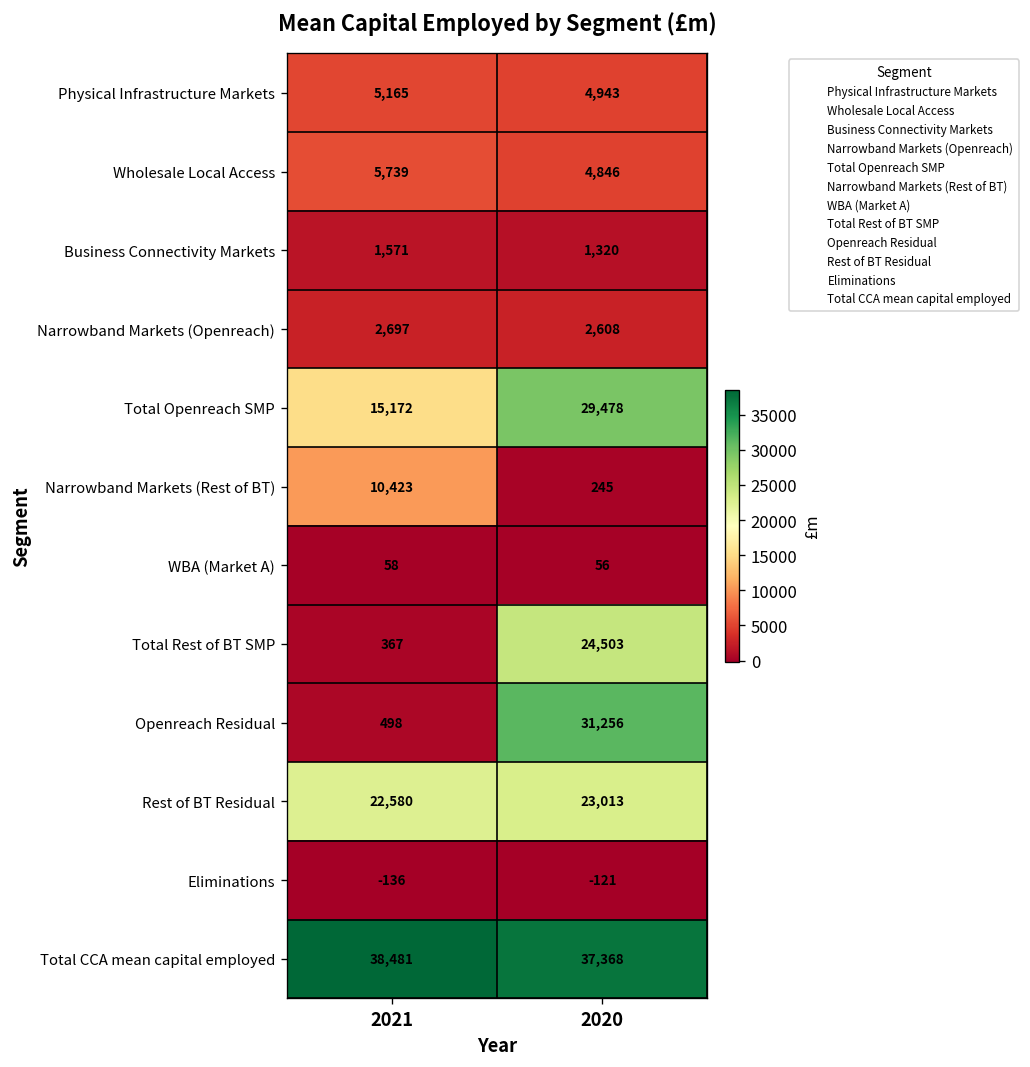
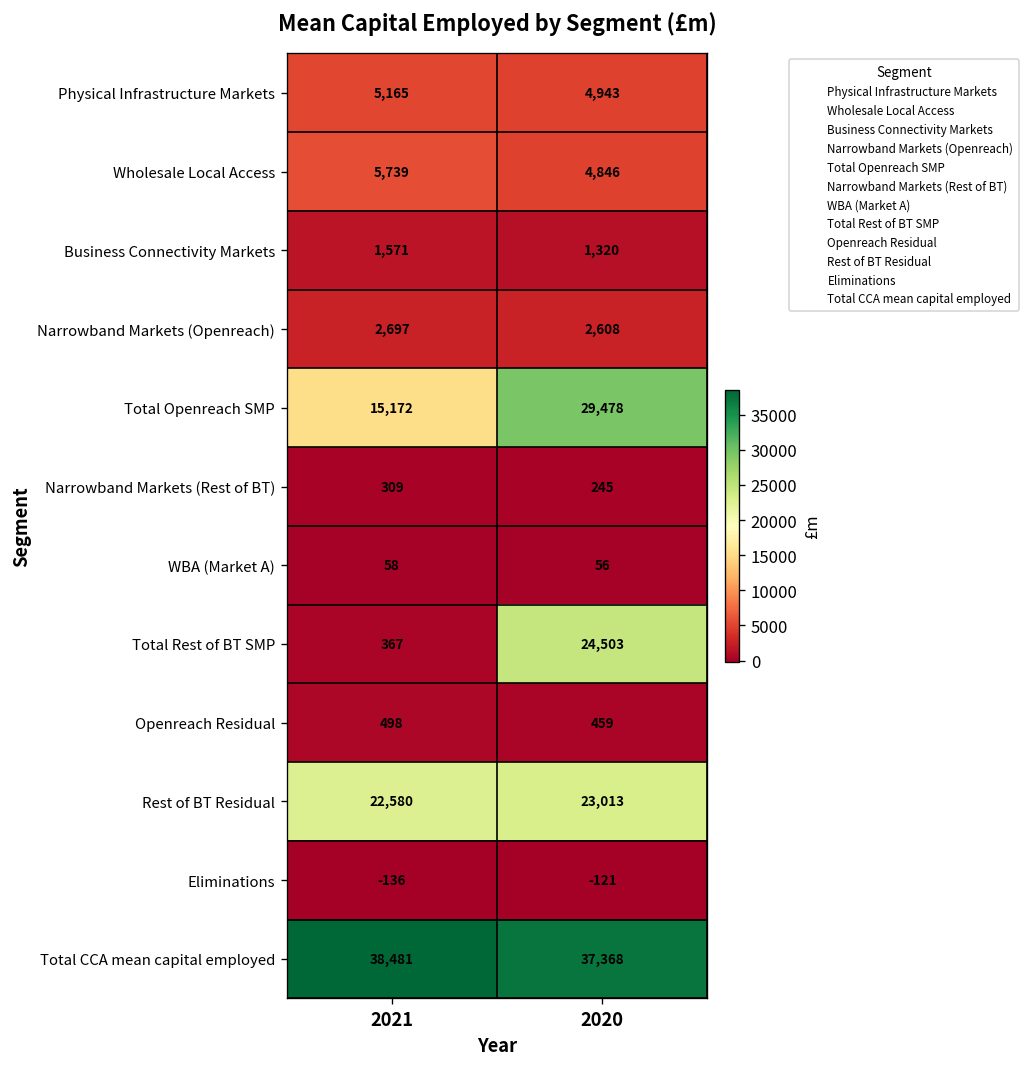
Narrowband Markets (Rest of BT), 2021: 10,423 -> 309
Openreach Residual, 2020: 31,256 -> 459
